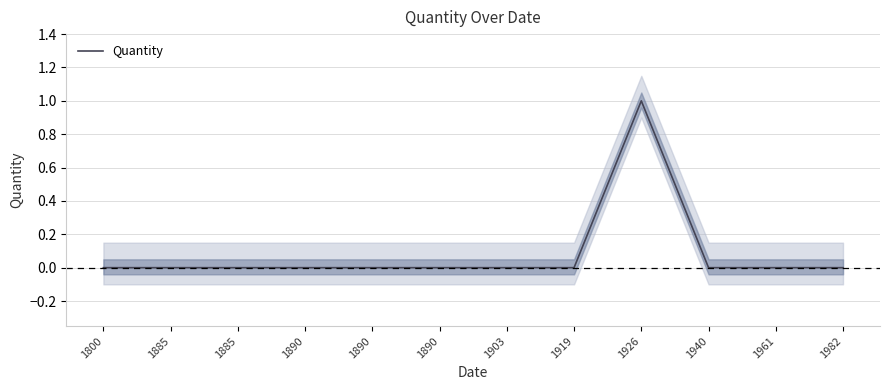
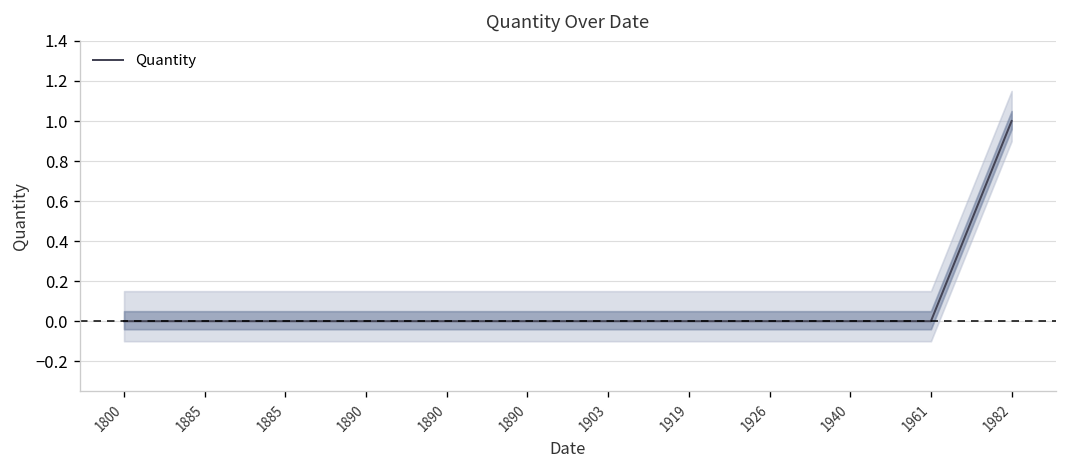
Quantity, 1926: 1 -> 0
Quantity, 1982: 0 -> 1
